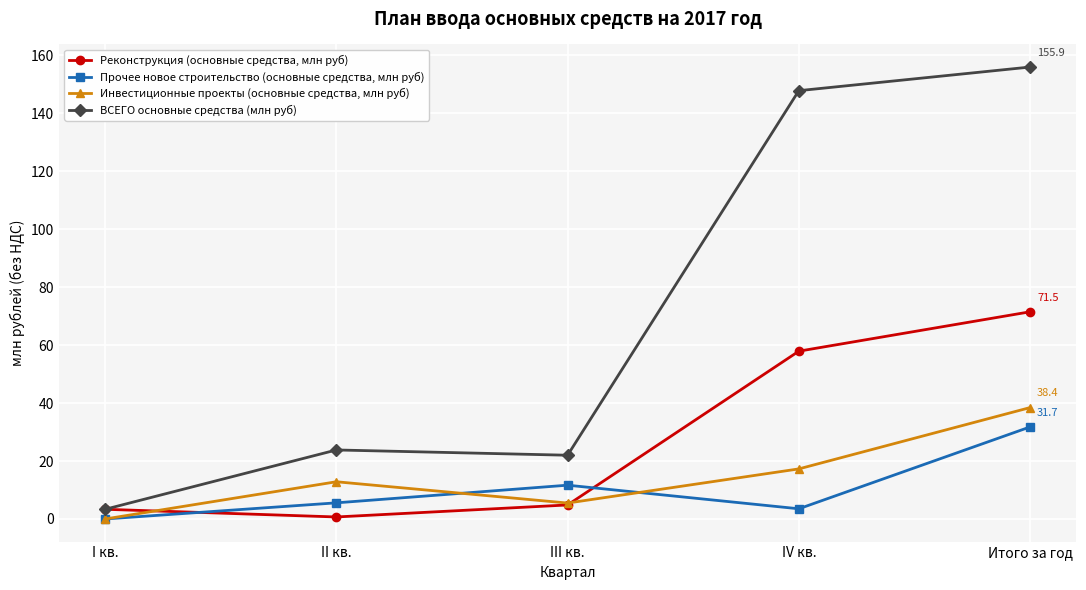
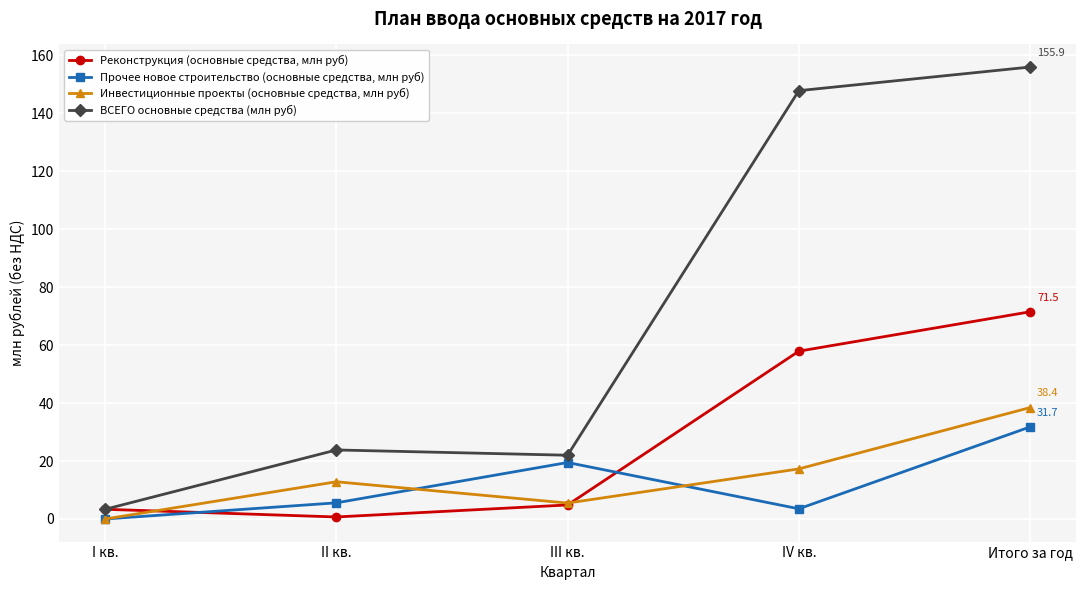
Прочее новое строительство (основные средства, млн руб), III кв.: 12 -> 19
